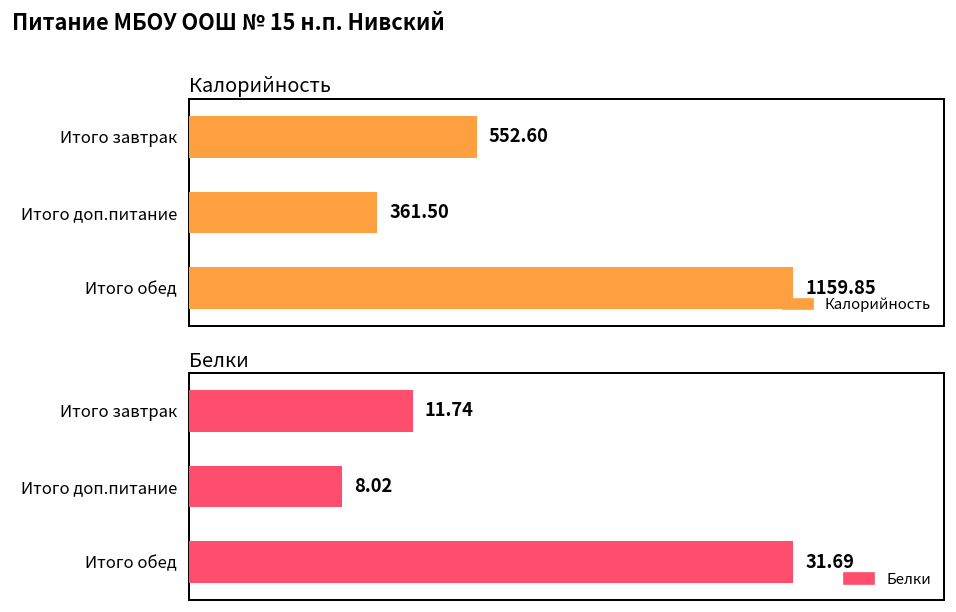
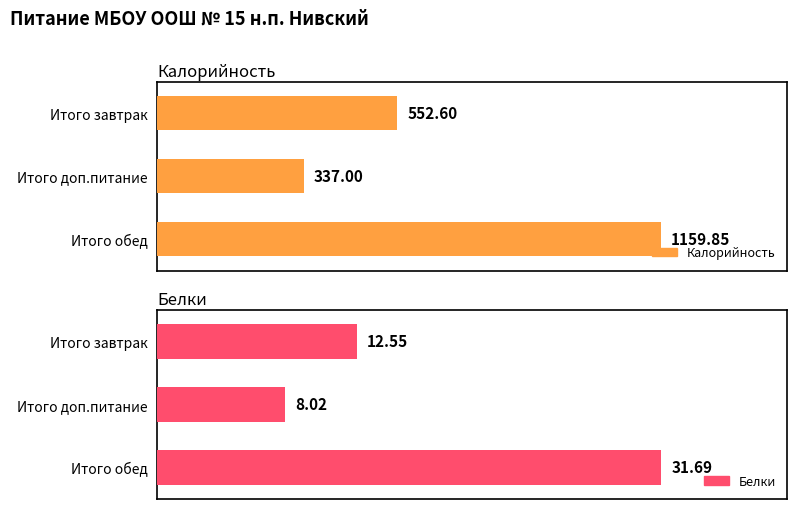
Калорийность, Итого доп.питание: 361.50 -> 337.00
Белки, Итого завтрак: 11.74 -> 12.55
